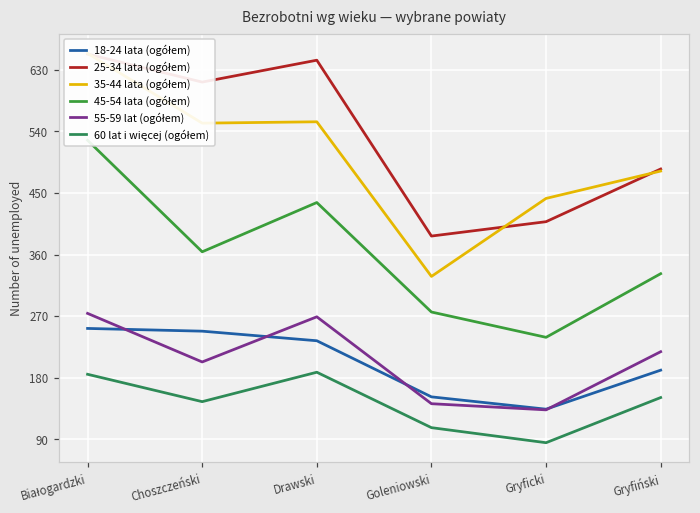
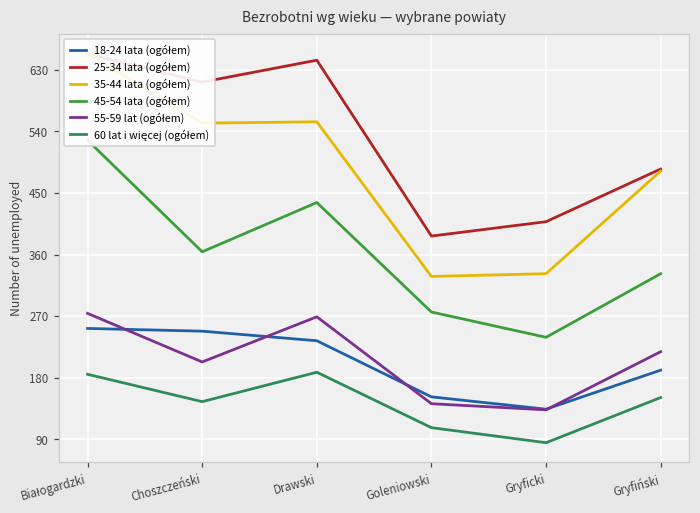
35-44 lata (ogółem), Gryficki: 440 -> 330
